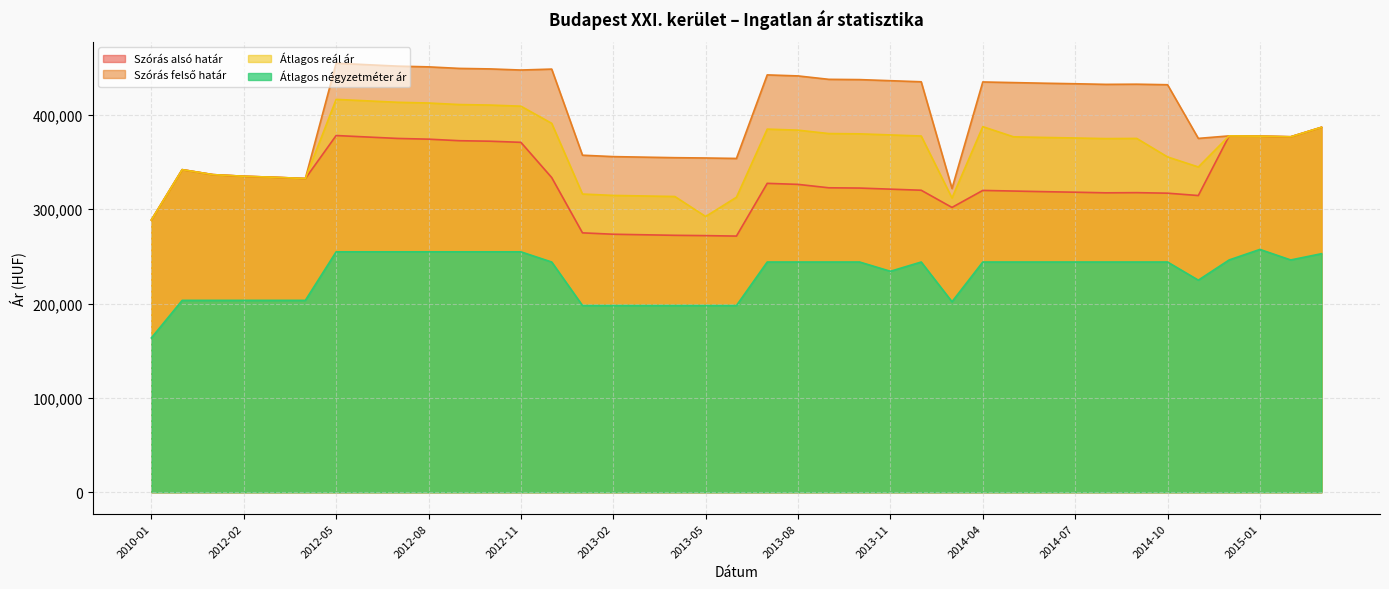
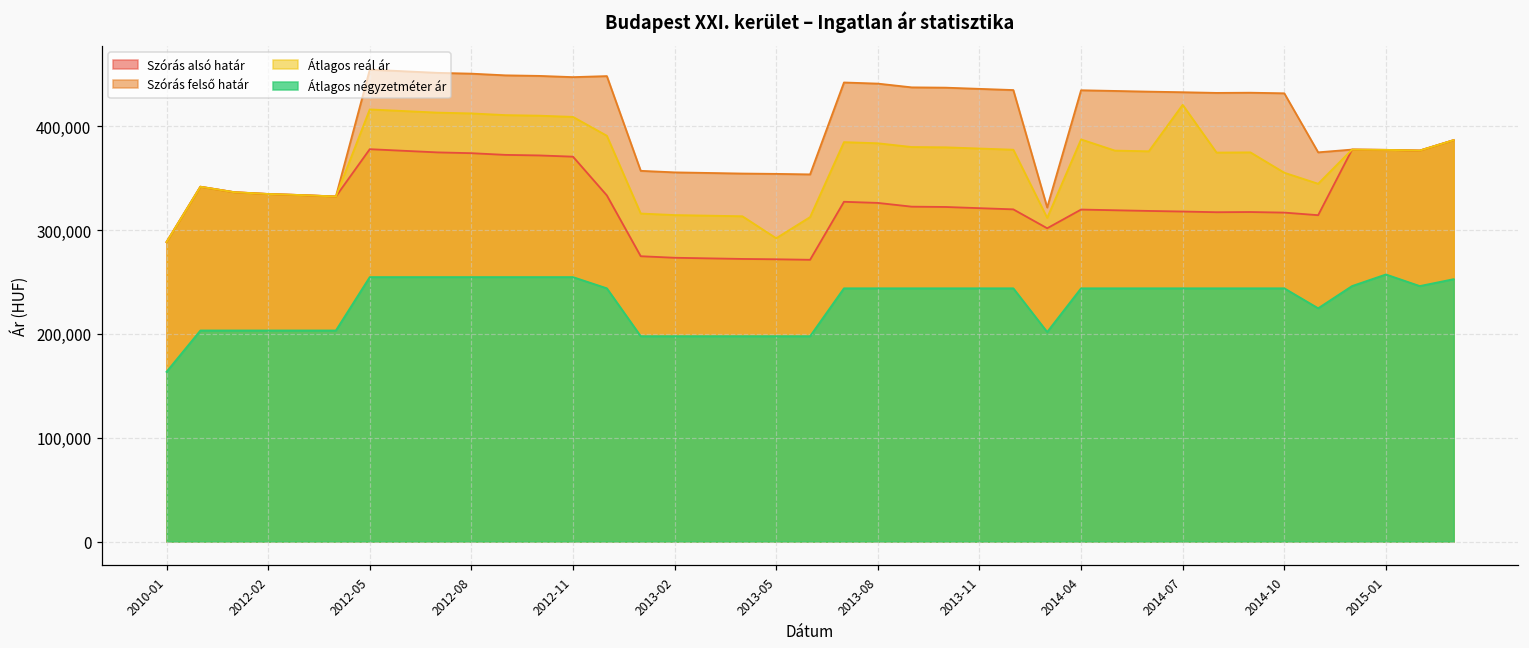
Átlagos négyzetméter ár, 2013-11: 230,000 -> 240,000
Átlagos reál ár, 2014-07: 380,000 -> 420,000
